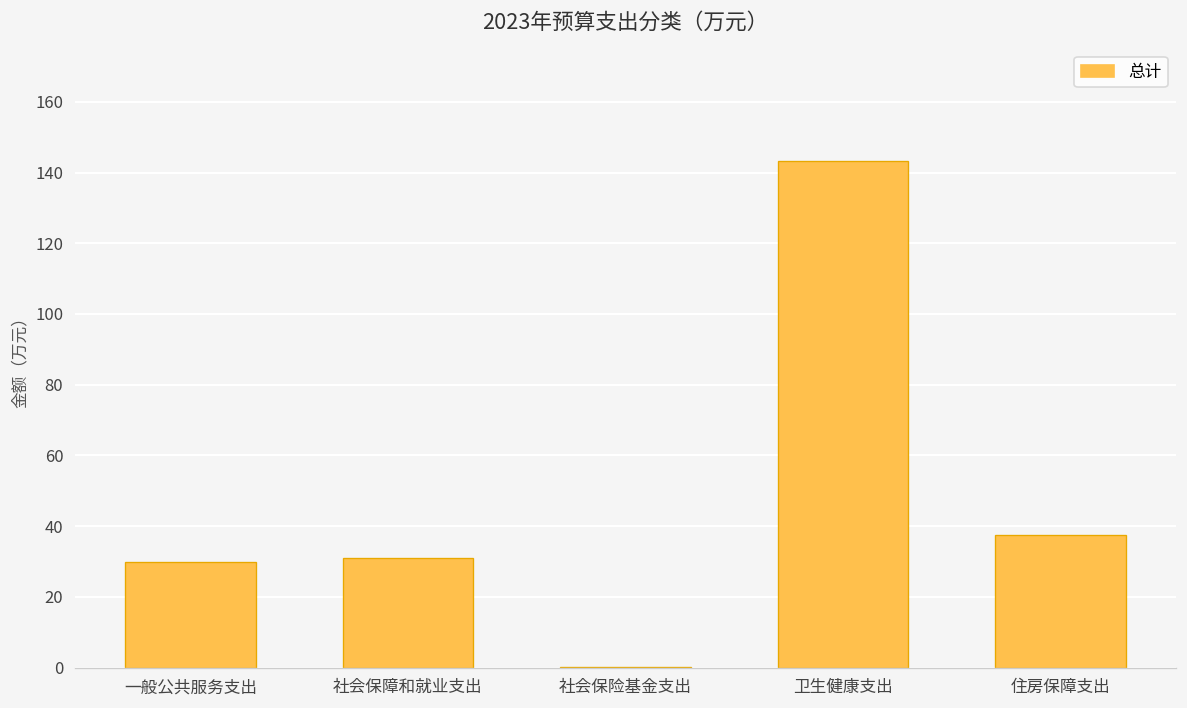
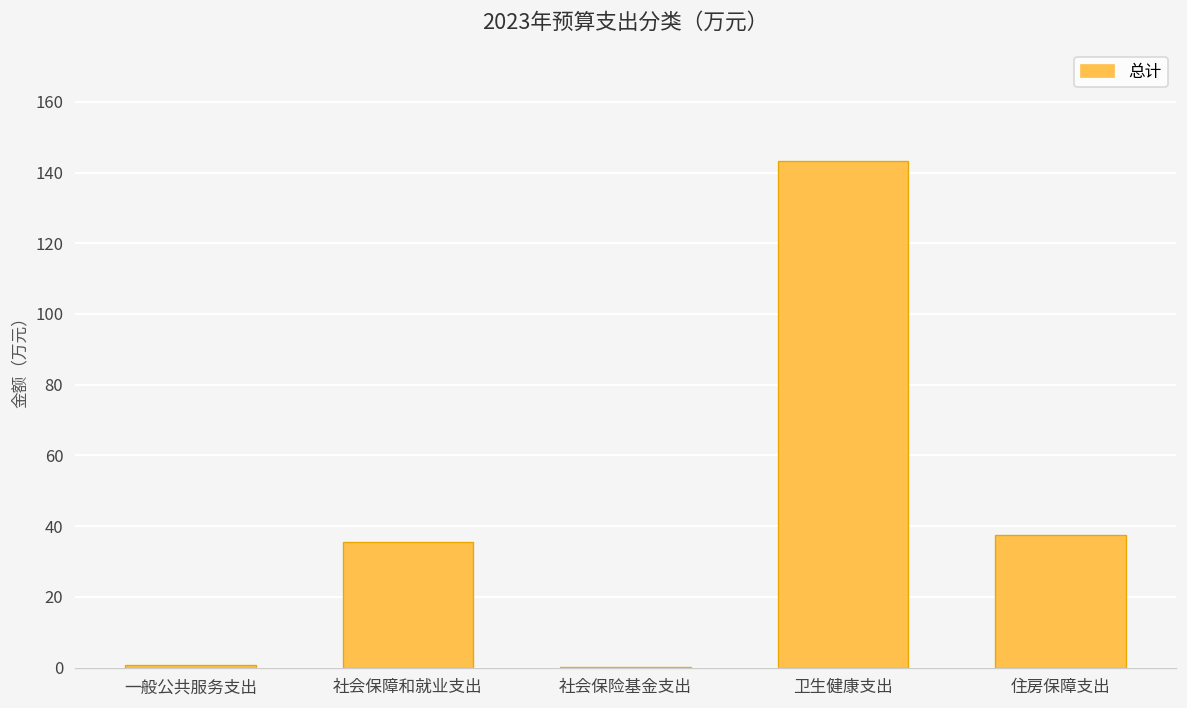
一般公共服务支出: 30 -> 1
社会保障和就业支出: 31 -> 35
